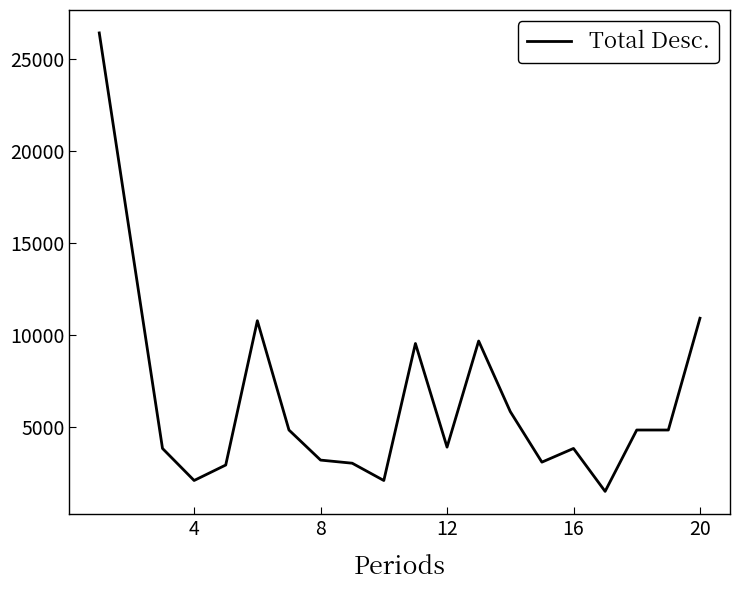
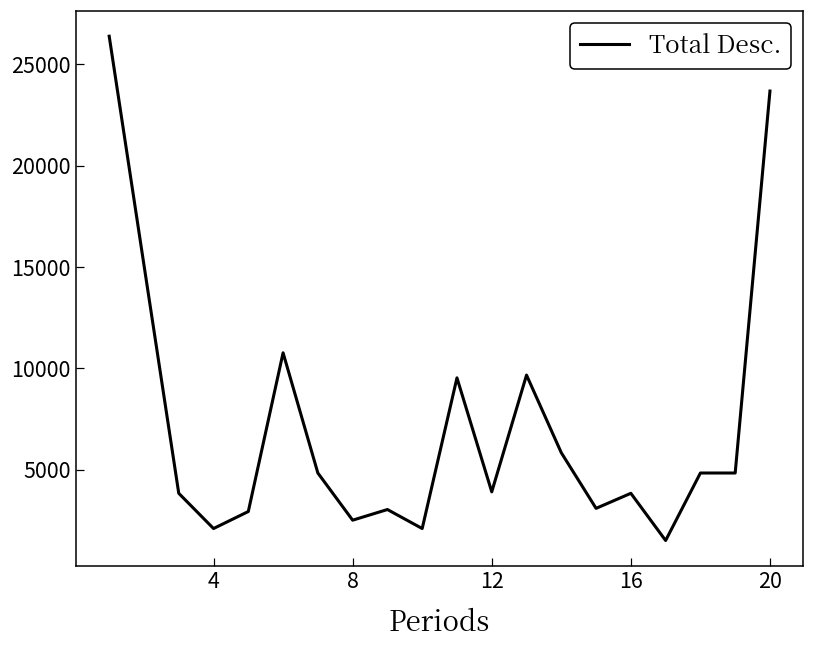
8: 3200 -> 2500
20: 10900 -> 23700
